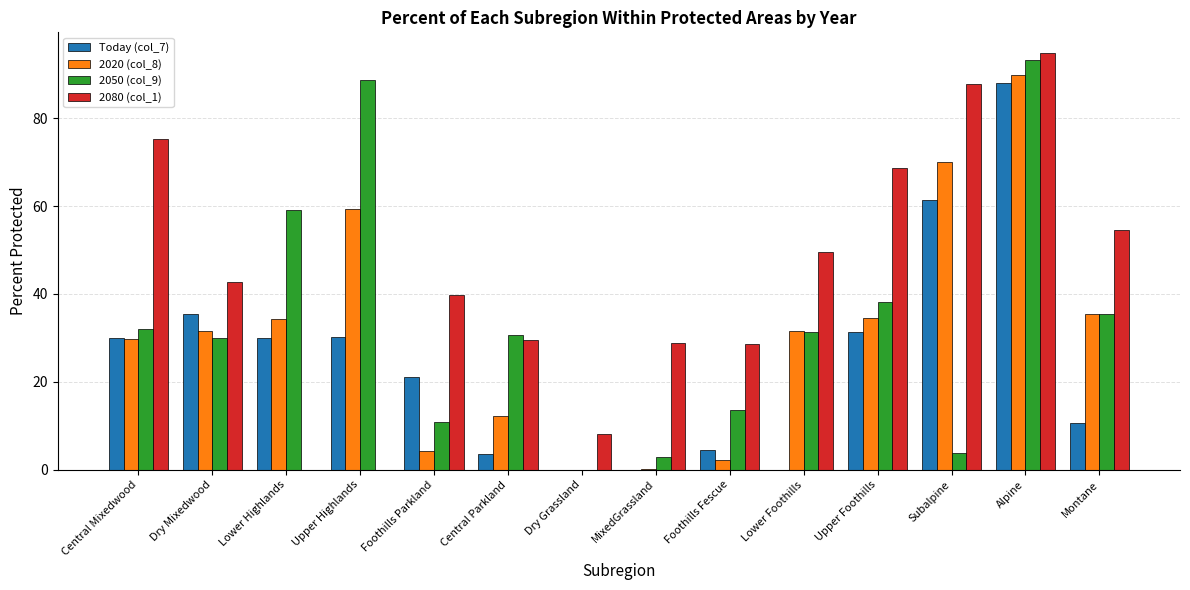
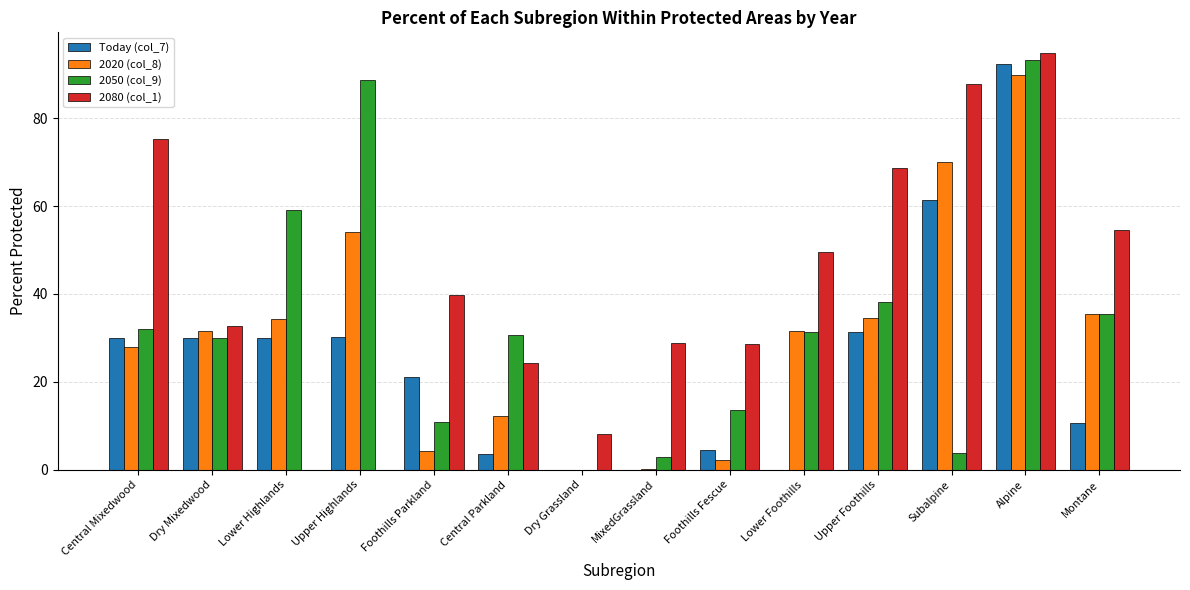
2020 (col_8), Central Mixedwood: 30 -> 28
Today (col_7), Dry Mixedwood: 36 -> 30
2080 (col_1), Dry Mixedwood: 43 -> 33
2020 (col_8), Upper Highlands: 59 -> 54
2080 (col_1), Central Parkland: 30 -> 24
Today (col_7), Alpine: 88 -> 92
